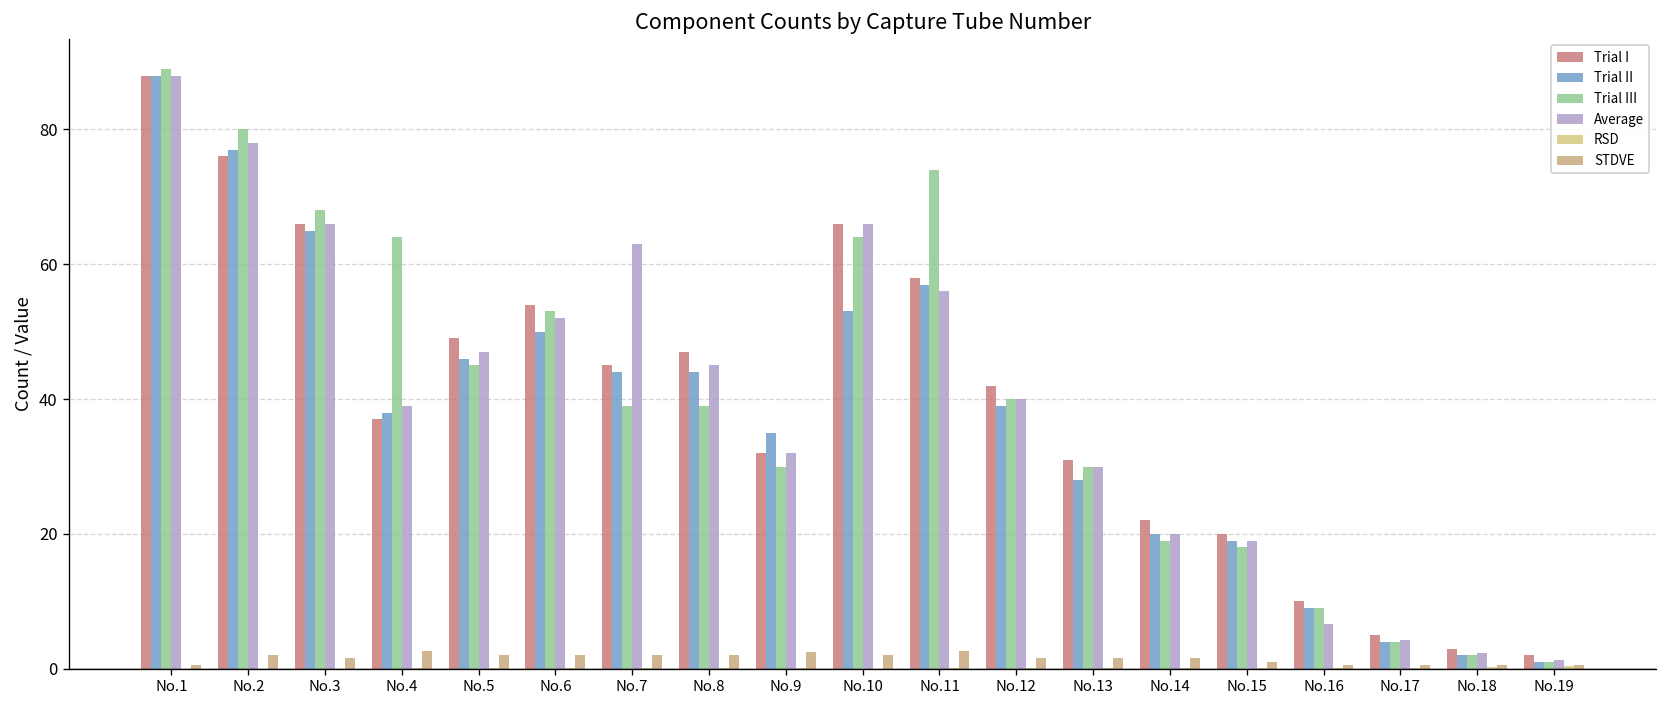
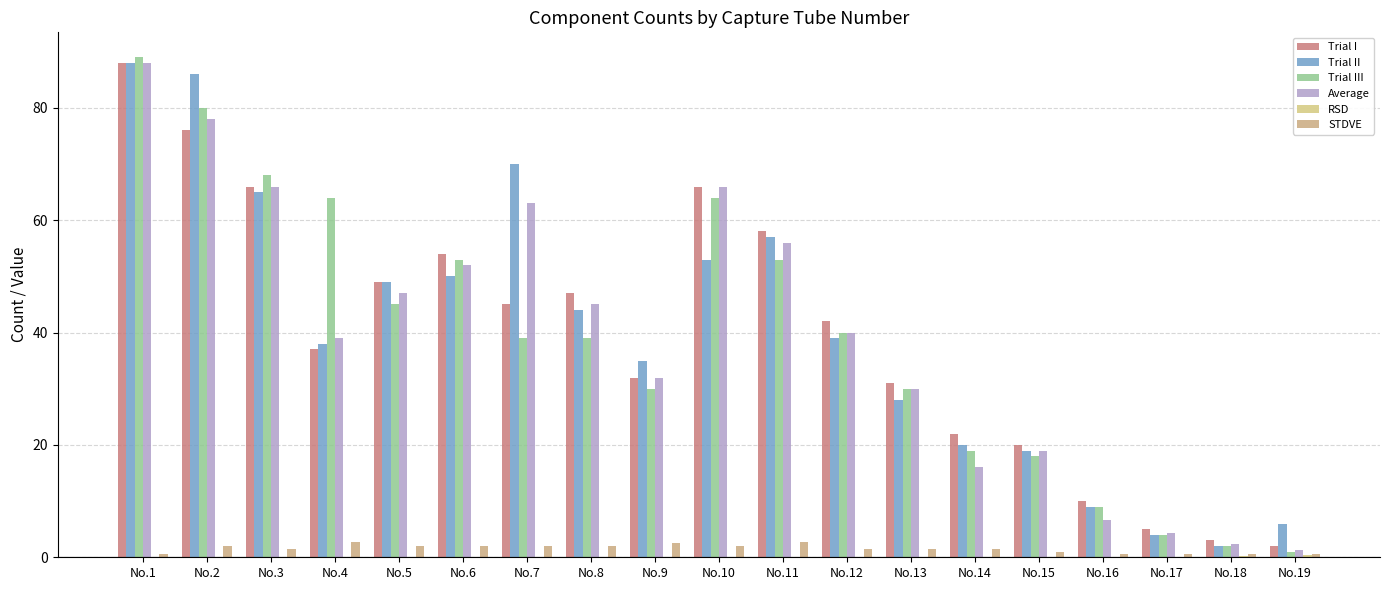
Trial II, No.2: 77 -> 86
Trial II, No.5: 46 -> 49
Trial II, No.7: 44 -> 70
Trial III, No.11: 74 -> 53
Average, No.14: 20 -> 16
Trial II, No.19: 1 -> 6
